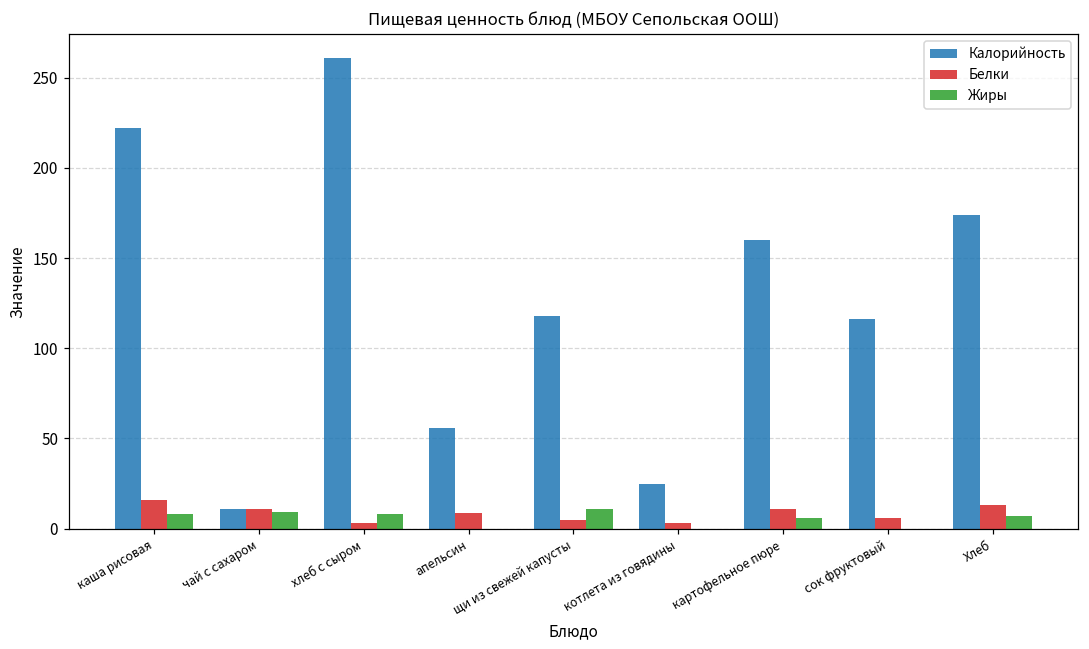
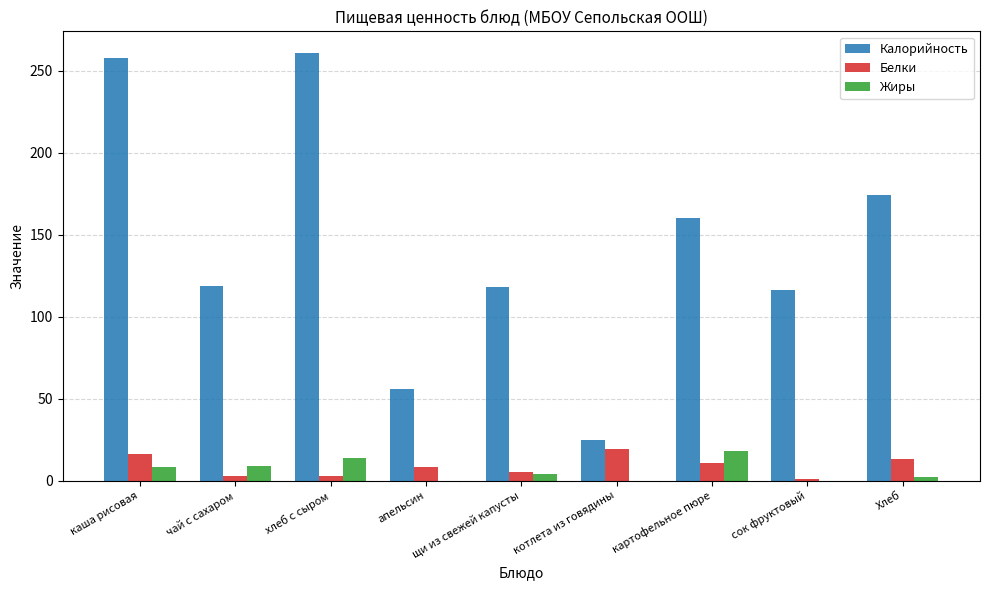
Калорийность, каша рисовая: 222 -> 258
Калорийность, чай с сахаром: 11 -> 119
Белки, чай с сахаром: 11 -> 3
Жиры, хлеб с сыром: 8 -> 14
Жиры, щи из свежей капусты: 11 -> 4
Белки, котлета из говядины: 3 -> 19
Жиры, картофельное пюре: 6 -> 18
Белки, сок фруктовый: 6 -> 1
Жиры, Хлеб: 7 -> 2
